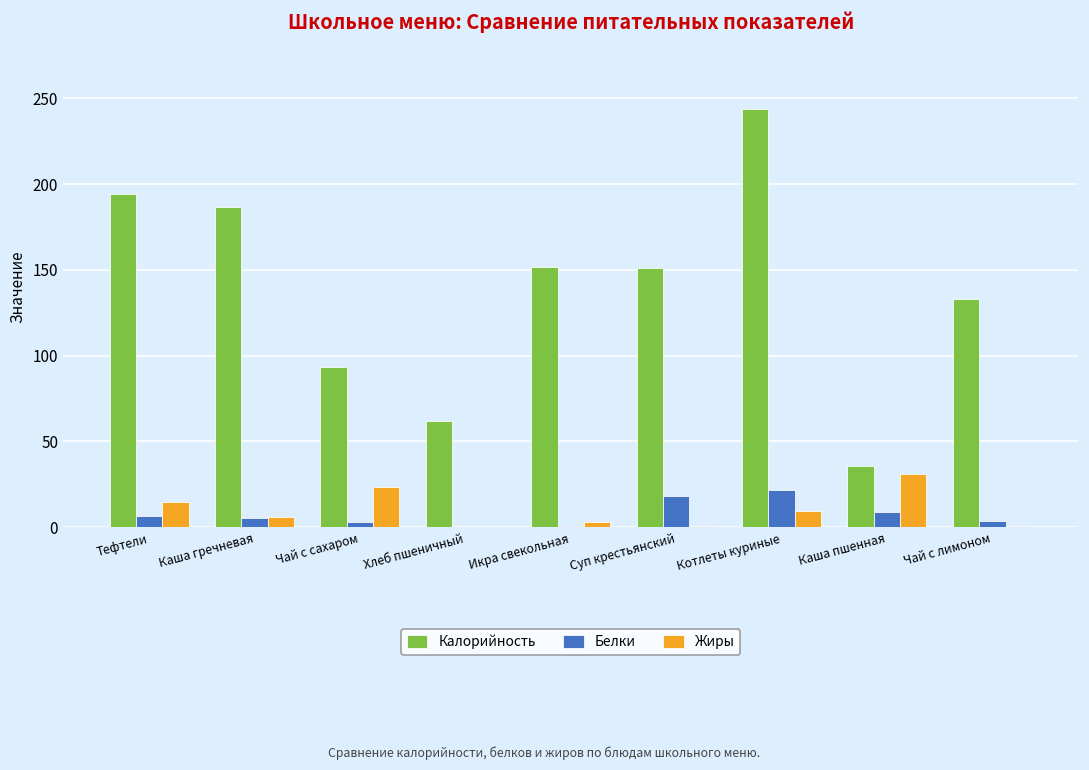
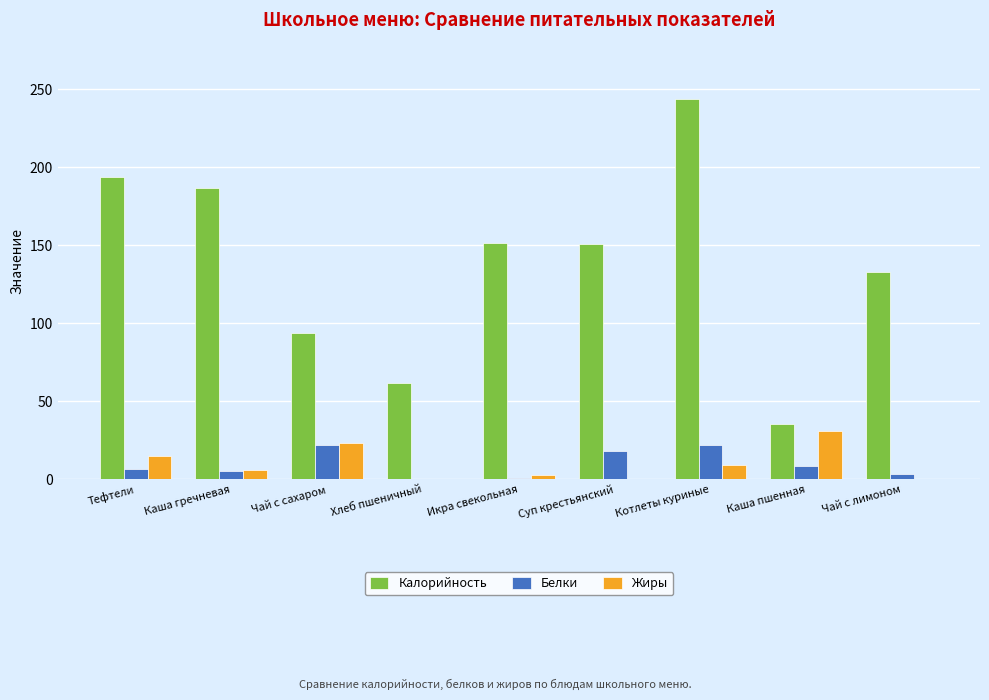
Белки, Чай с сахаром: 3 -> 22
